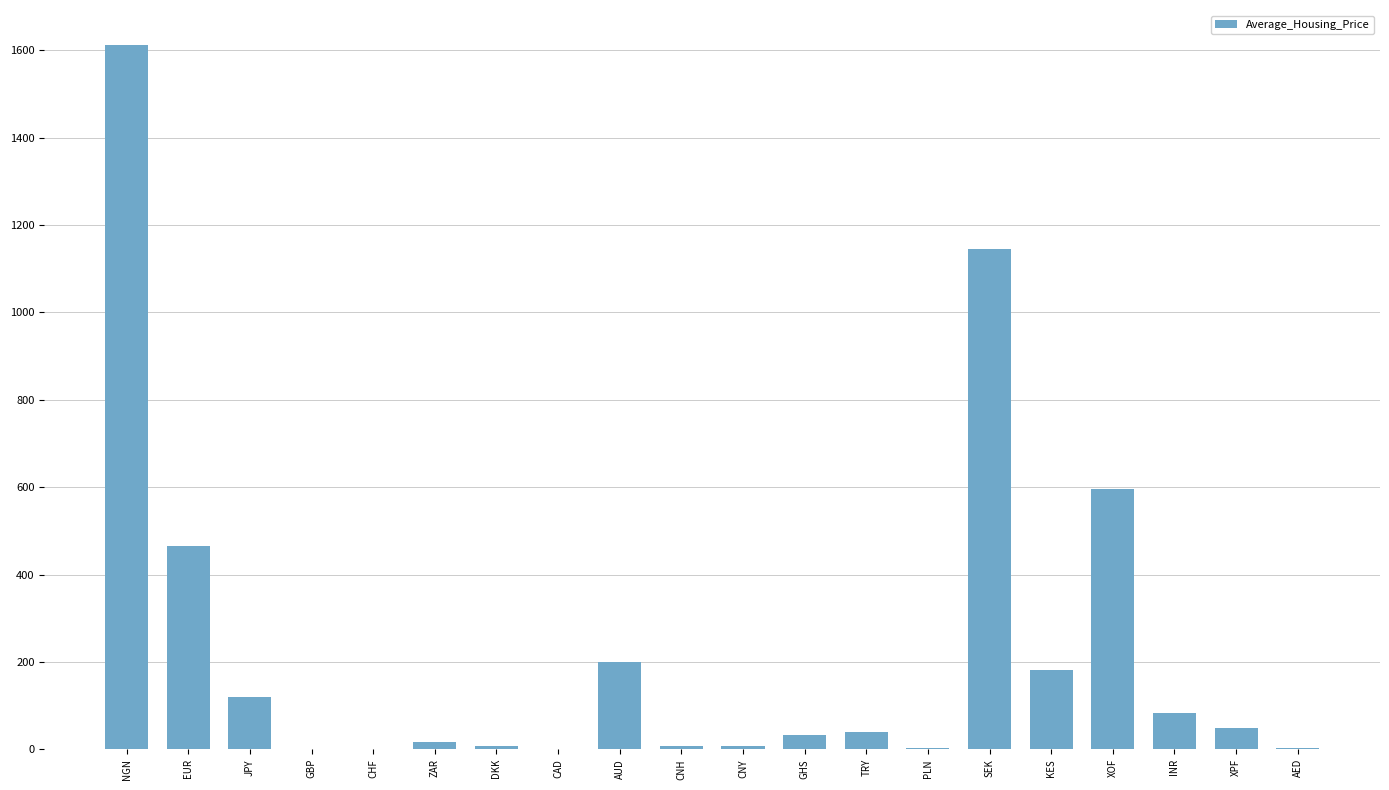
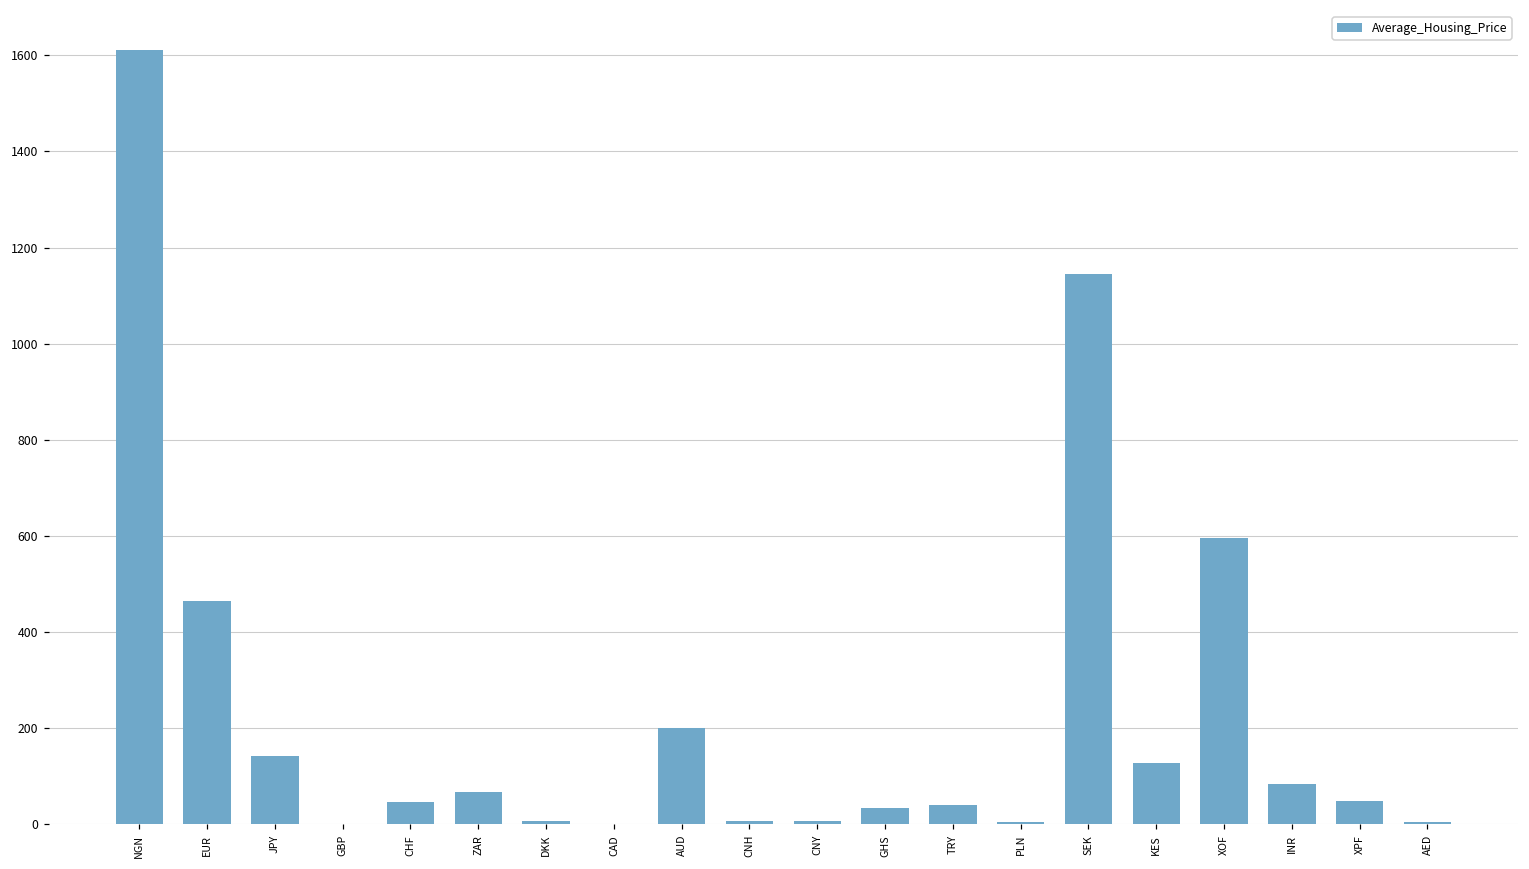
JPY: 120 -> 140
CHF: 0 -> 50
ZAR: 20 -> 70
KES: 180 -> 130
